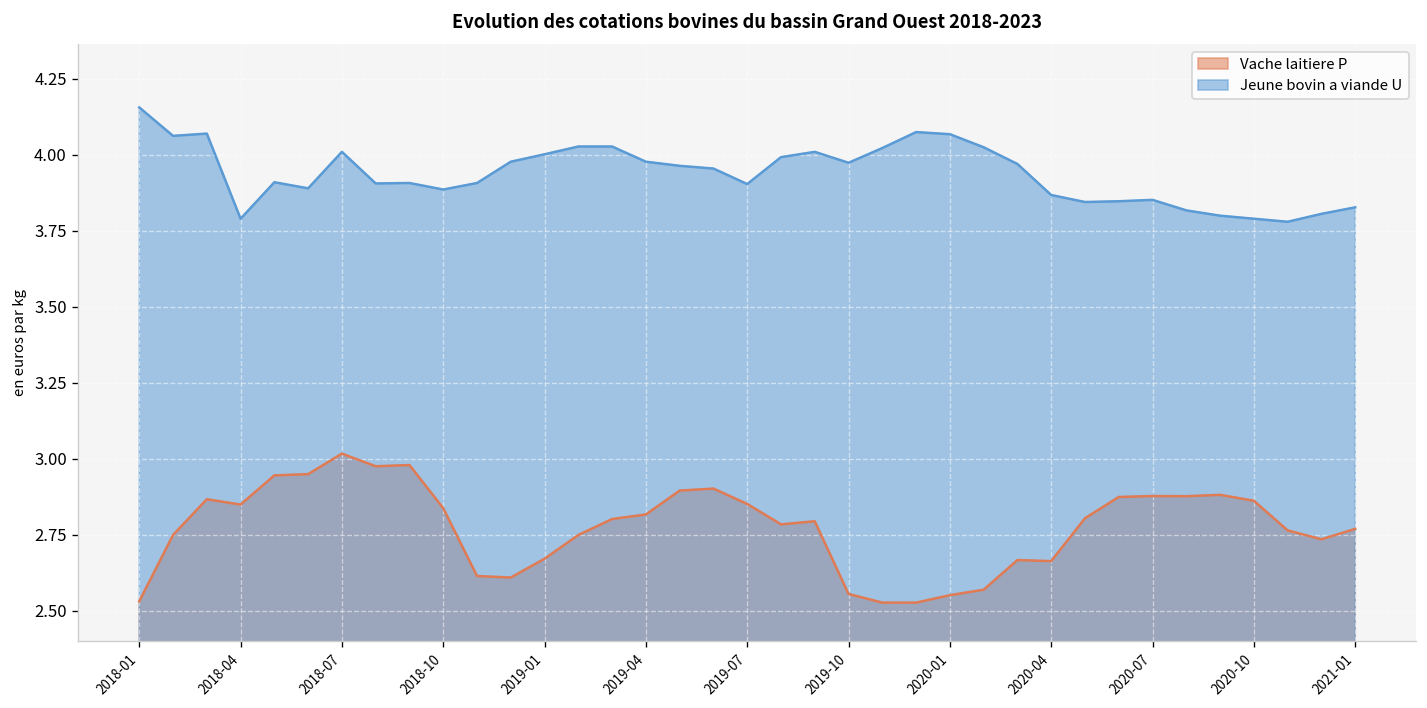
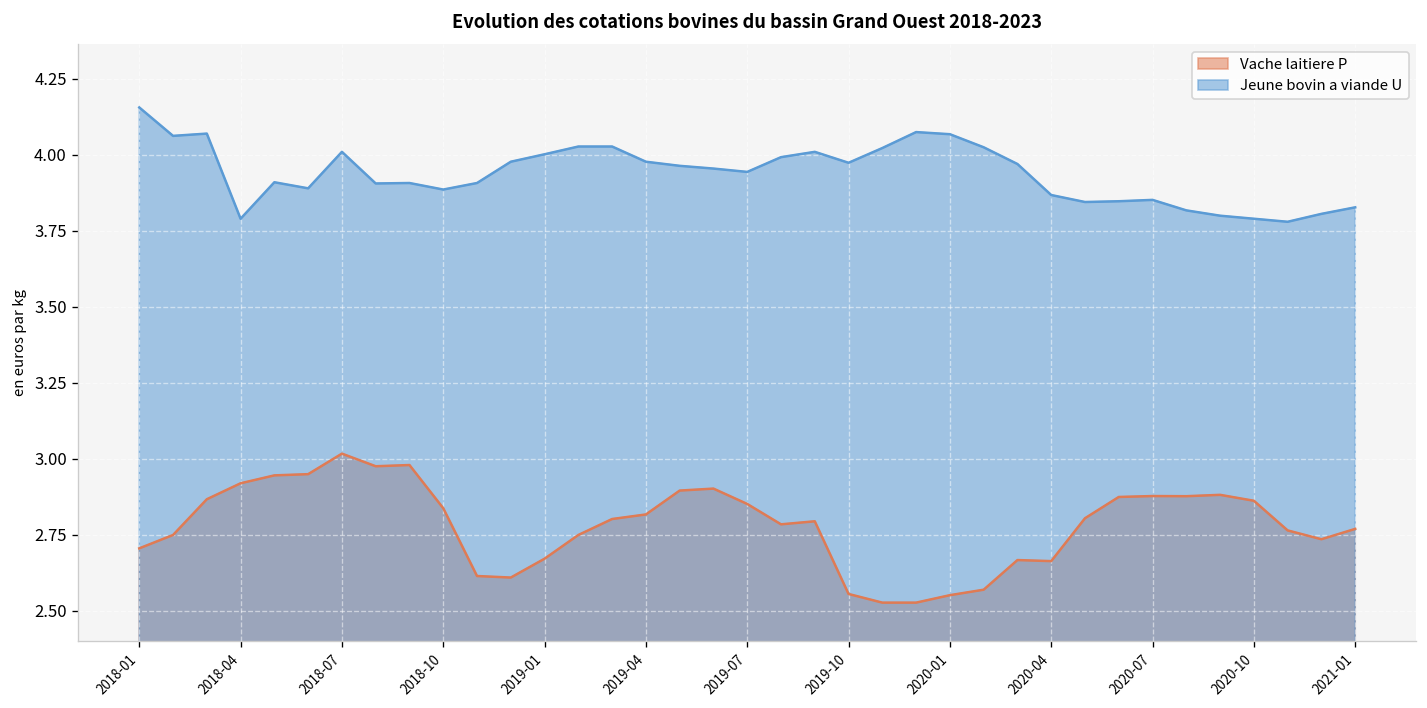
Vache laitiere P, 2018-01: 2.53 -> 2.71
Vache laitiere P, 2018-04: 2.85 -> 2.92
Jeune bovin a viande U, 2019-07: 3.90 -> 3.94
